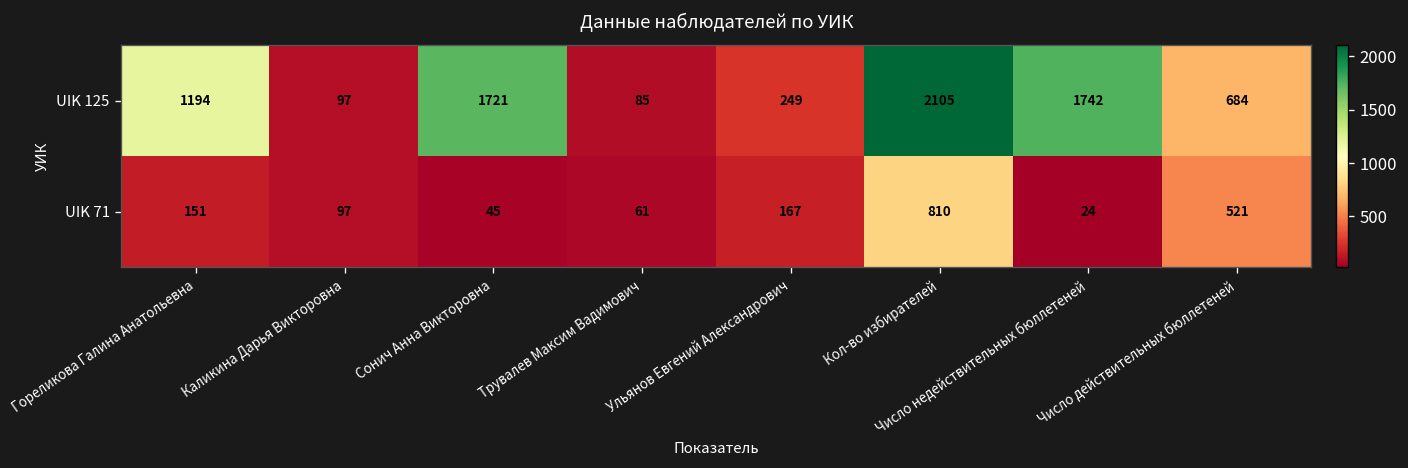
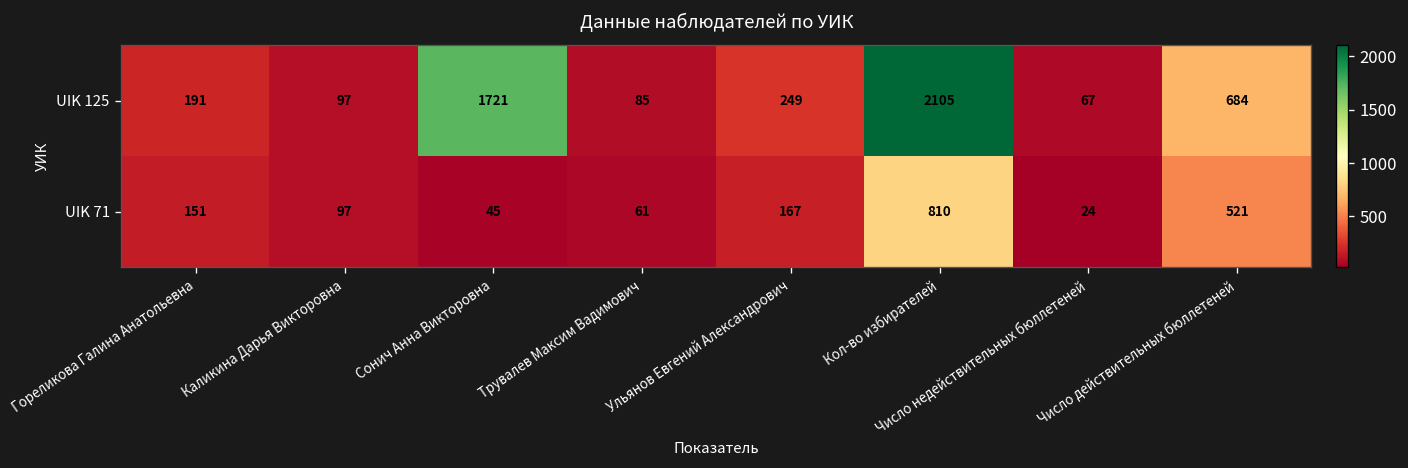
UIK 125, Гореликова Галина Анатольевна: 1194 -> 191
UIK 125, Число недействительных бюллетеней: 1742 -> 67
